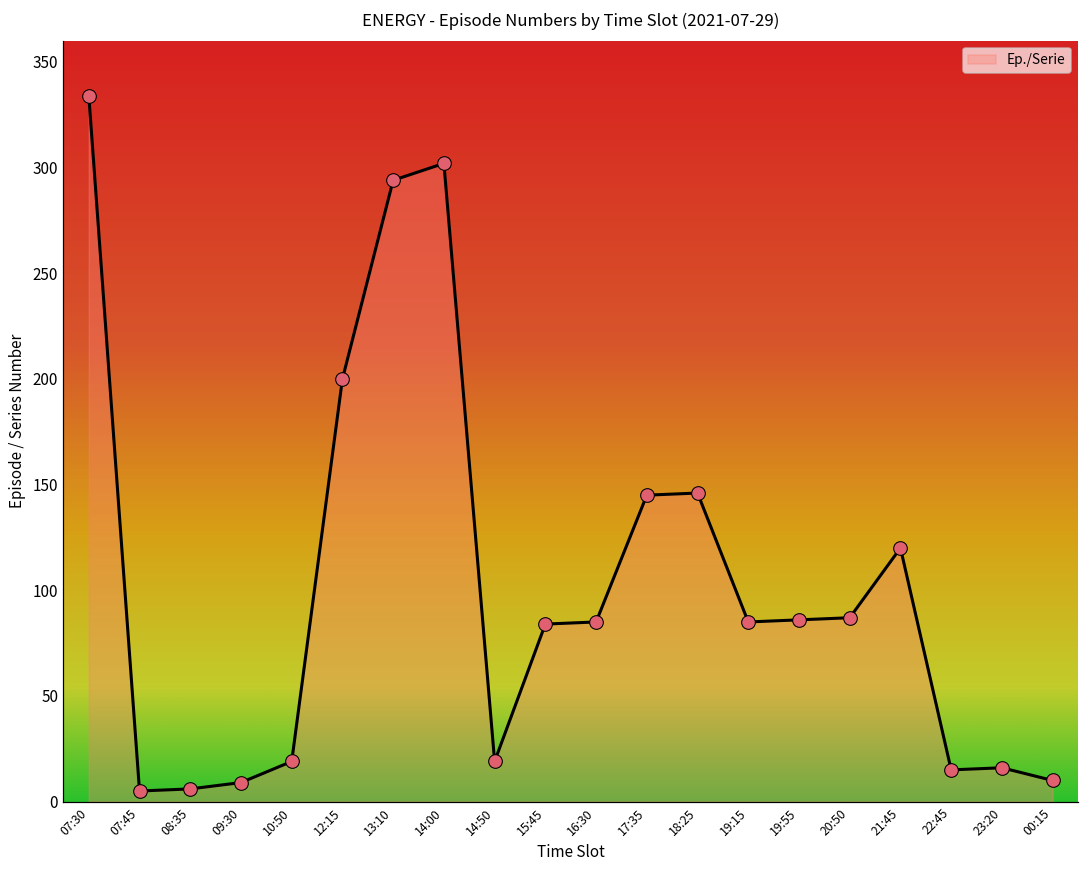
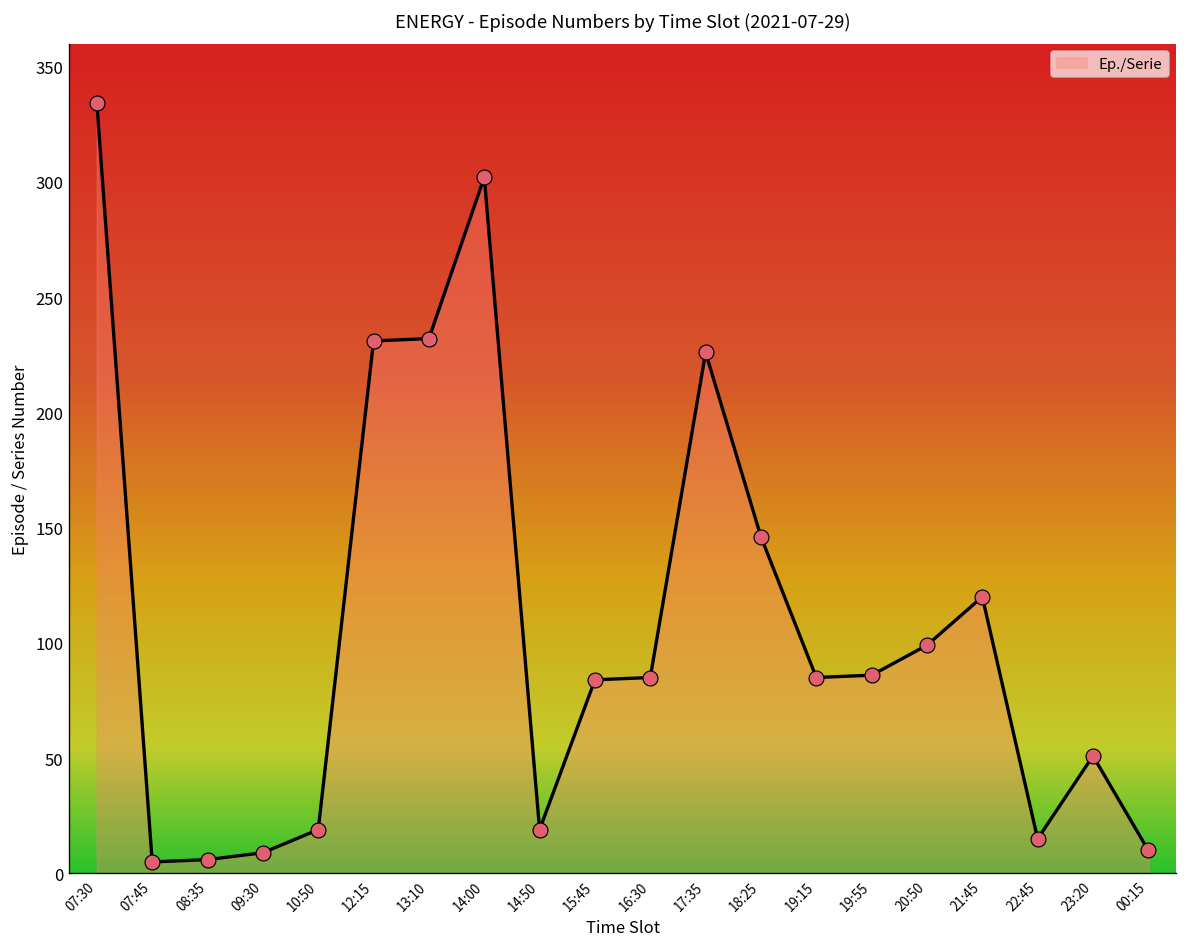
12:15: 200 -> 231
13:10: 294 -> 232
17:35: 145 -> 226
20:50: 87 -> 99
23:20: 16 -> 51
